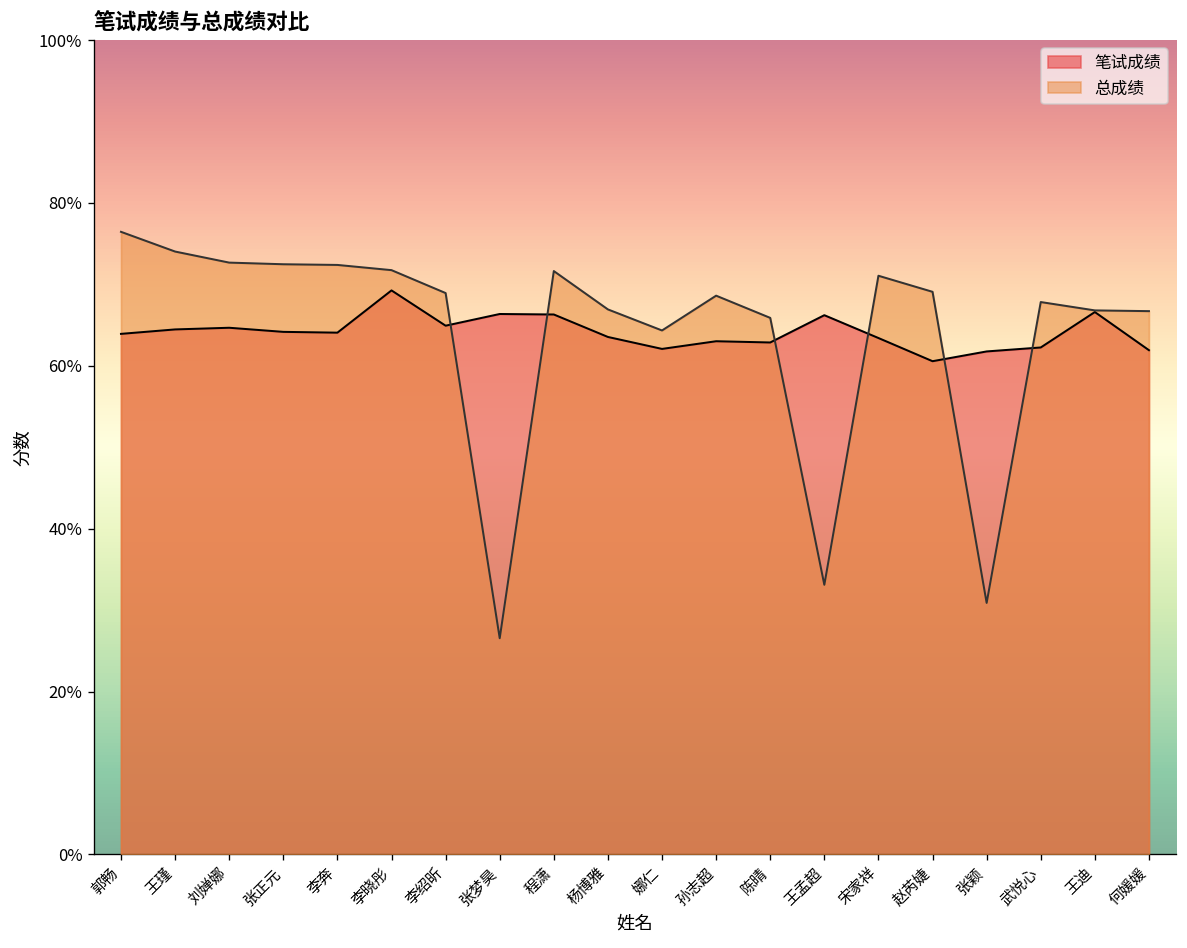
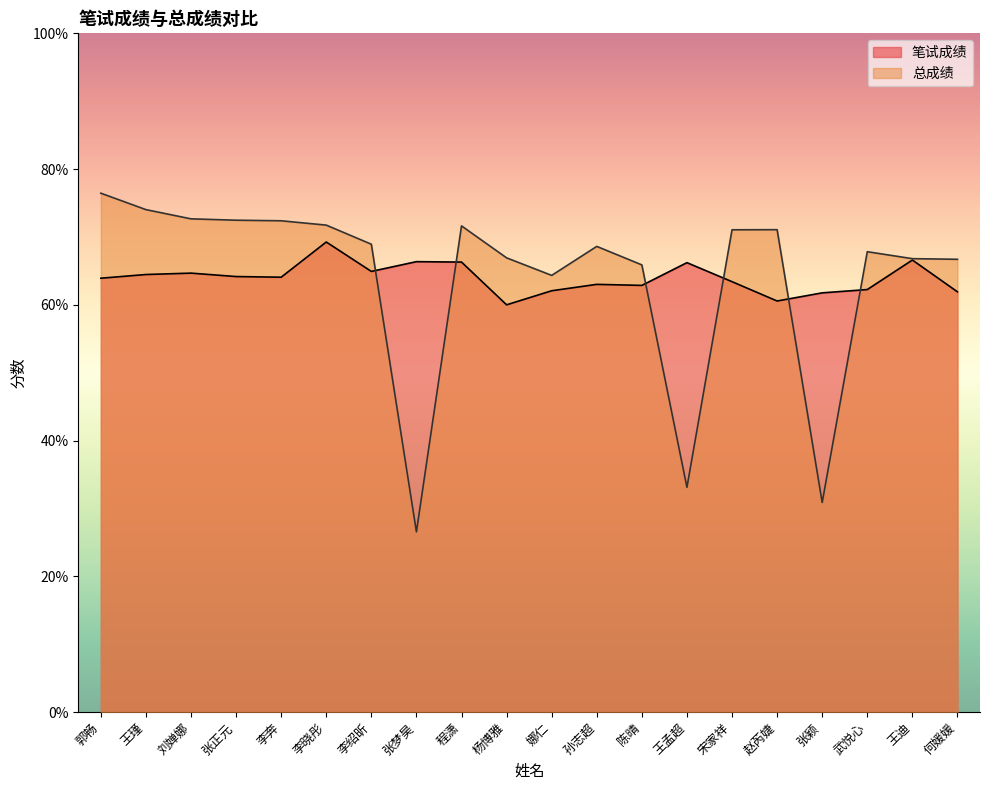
笔试成绩, 杨博雅: 64% -> 60%
总成绩, 赵芮婕: 69% -> 71%
